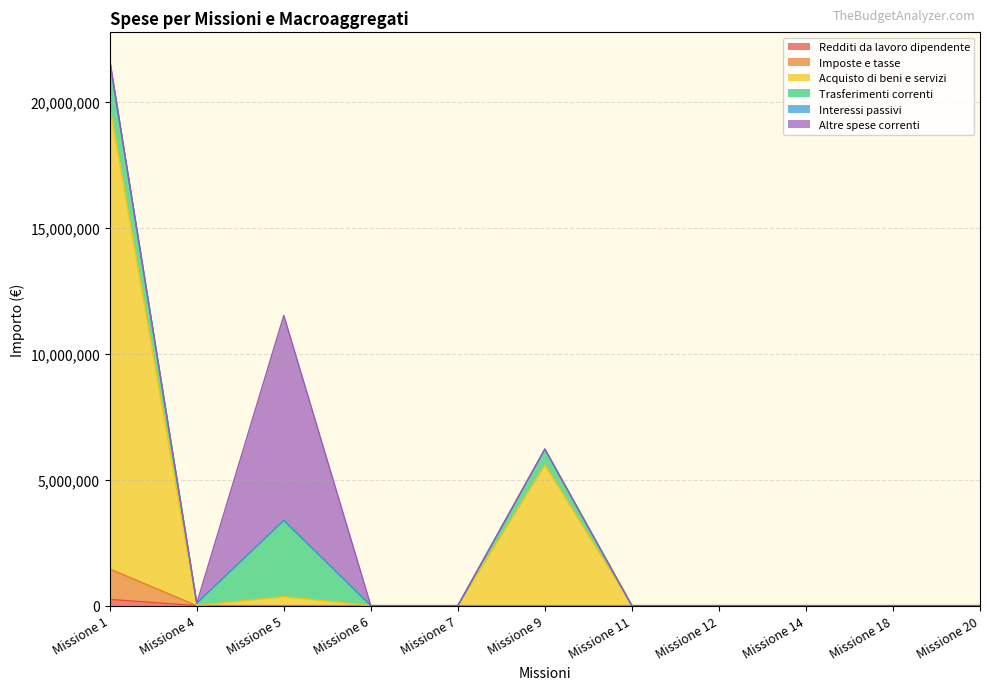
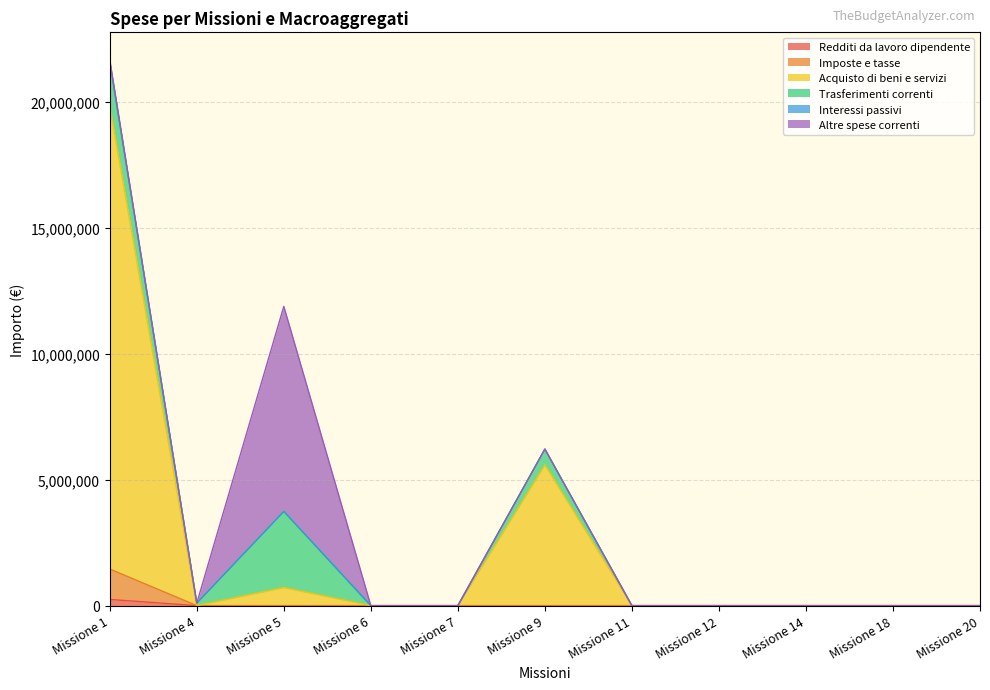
Acquisto di beni e servizi, Missione 5: 400,000 -> 700,000
